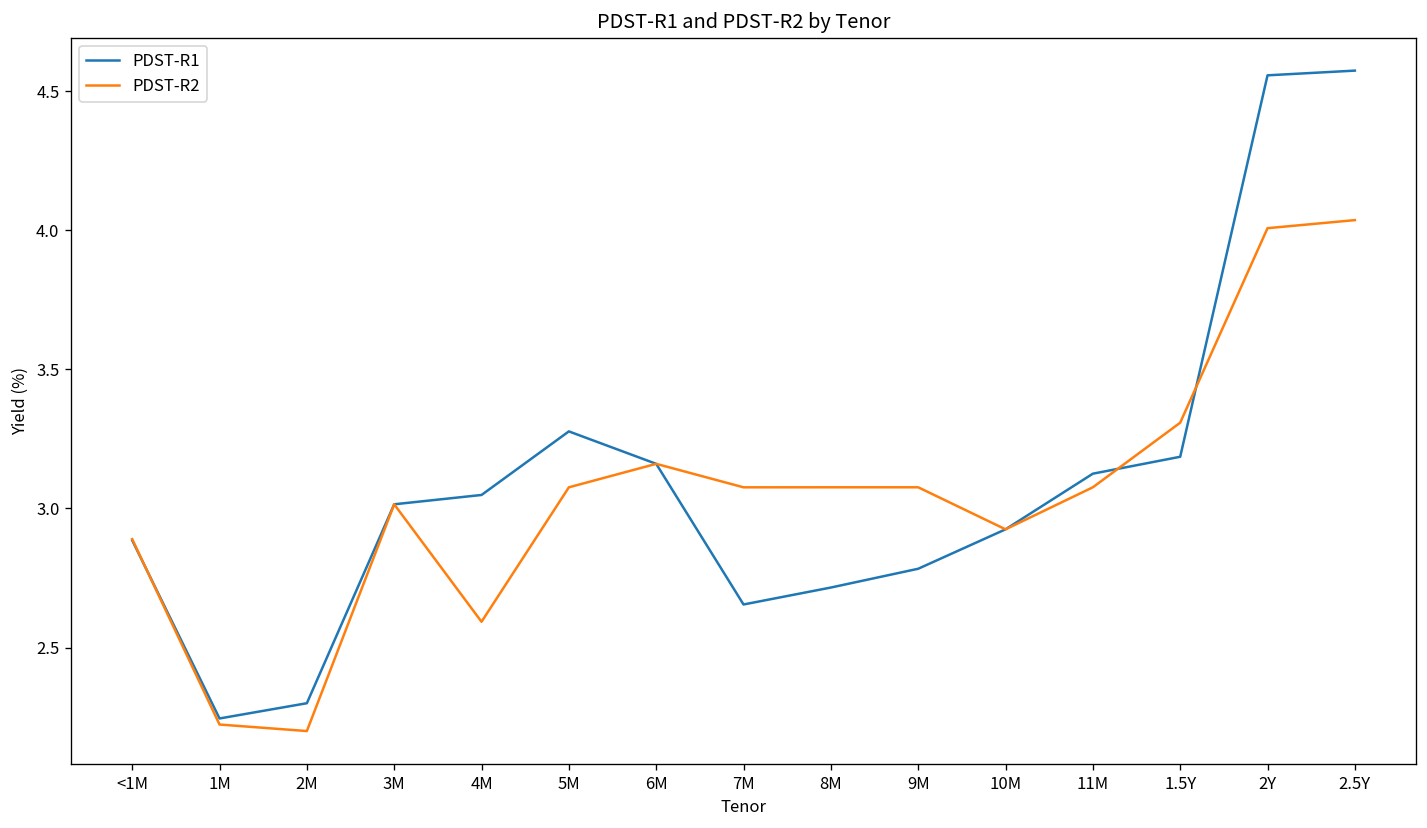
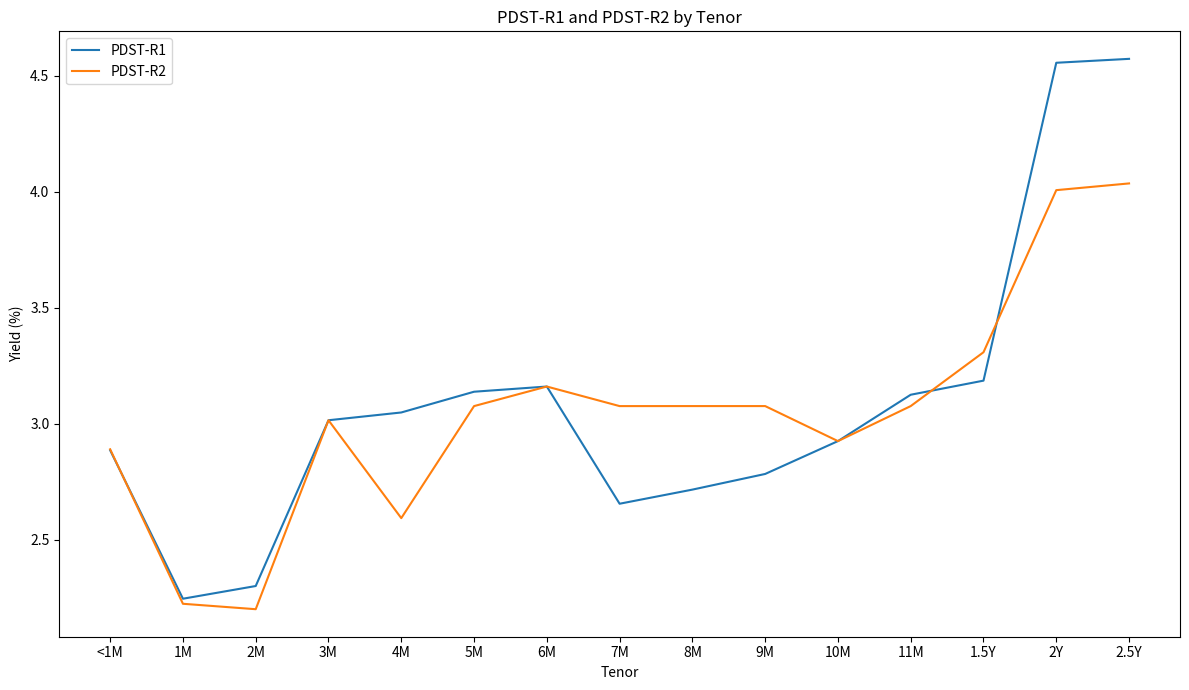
PDST-R1, 5M: 3.28 -> 3.14
